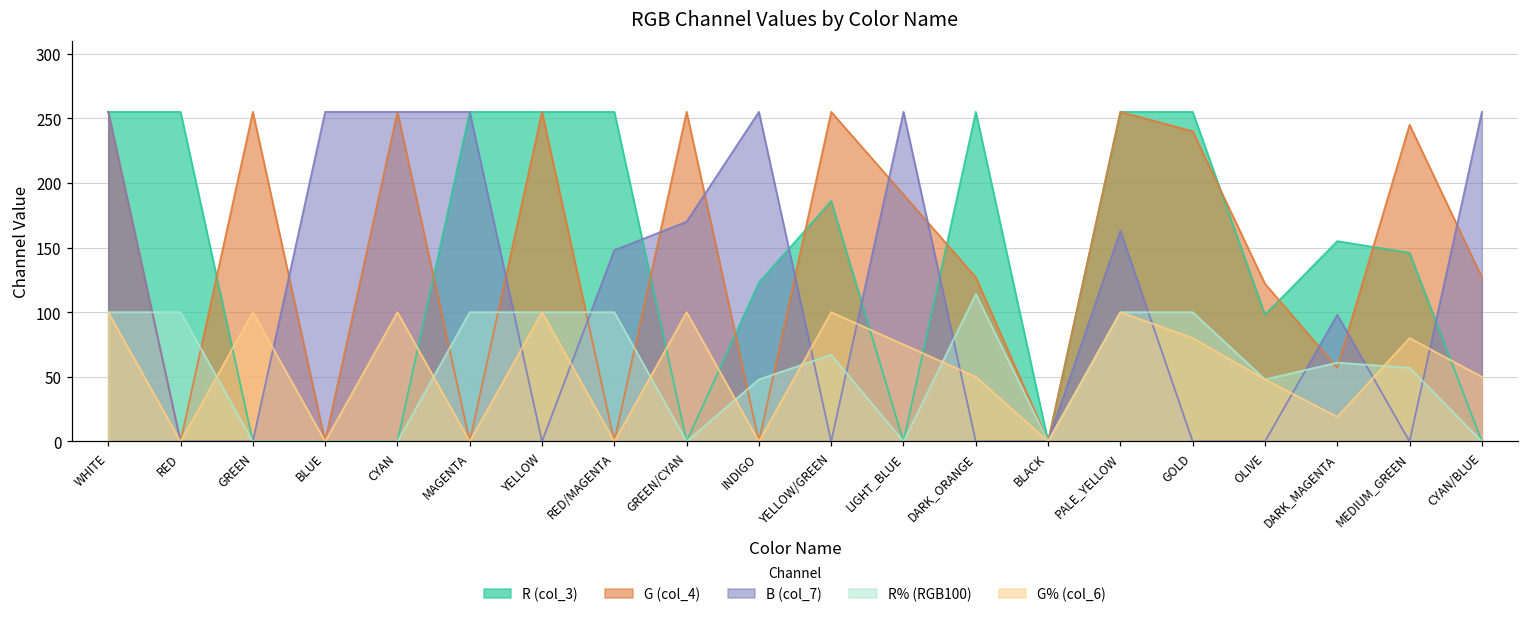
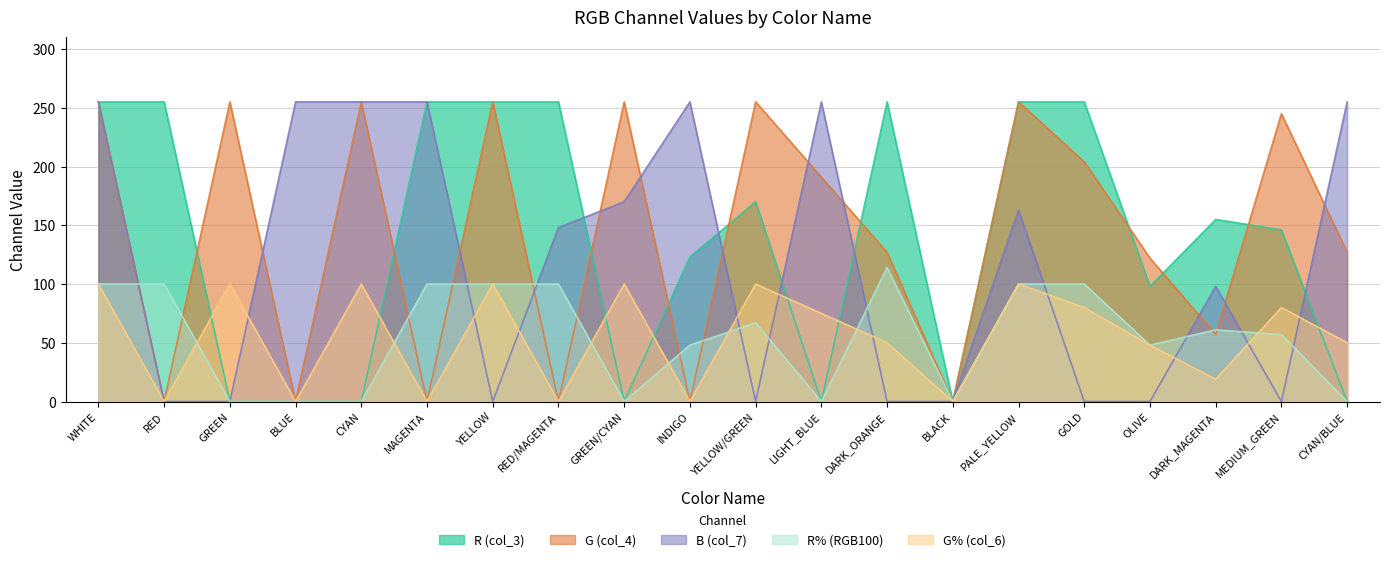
R (col_3), YELLOW/GREEN: 186 -> 170
G (col_4), GOLD: 240 -> 204
